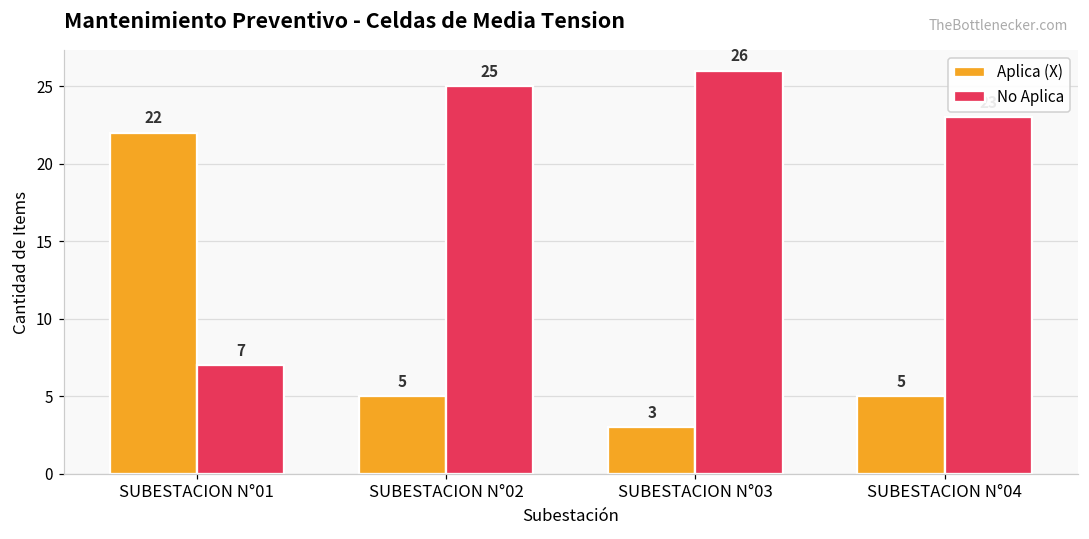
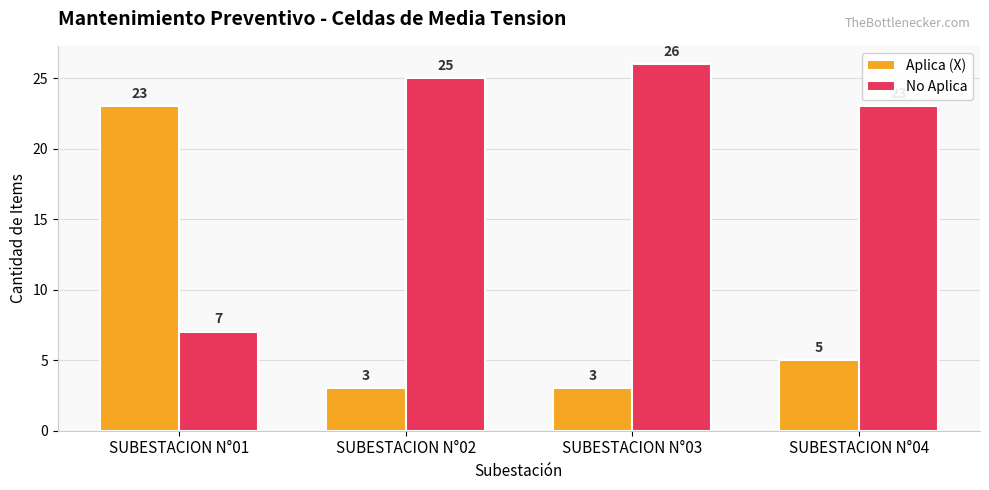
Aplica (X), SUBESTACION N°01: 22 -> 23
Aplica (X), SUBESTACION N°02: 5 -> 3
